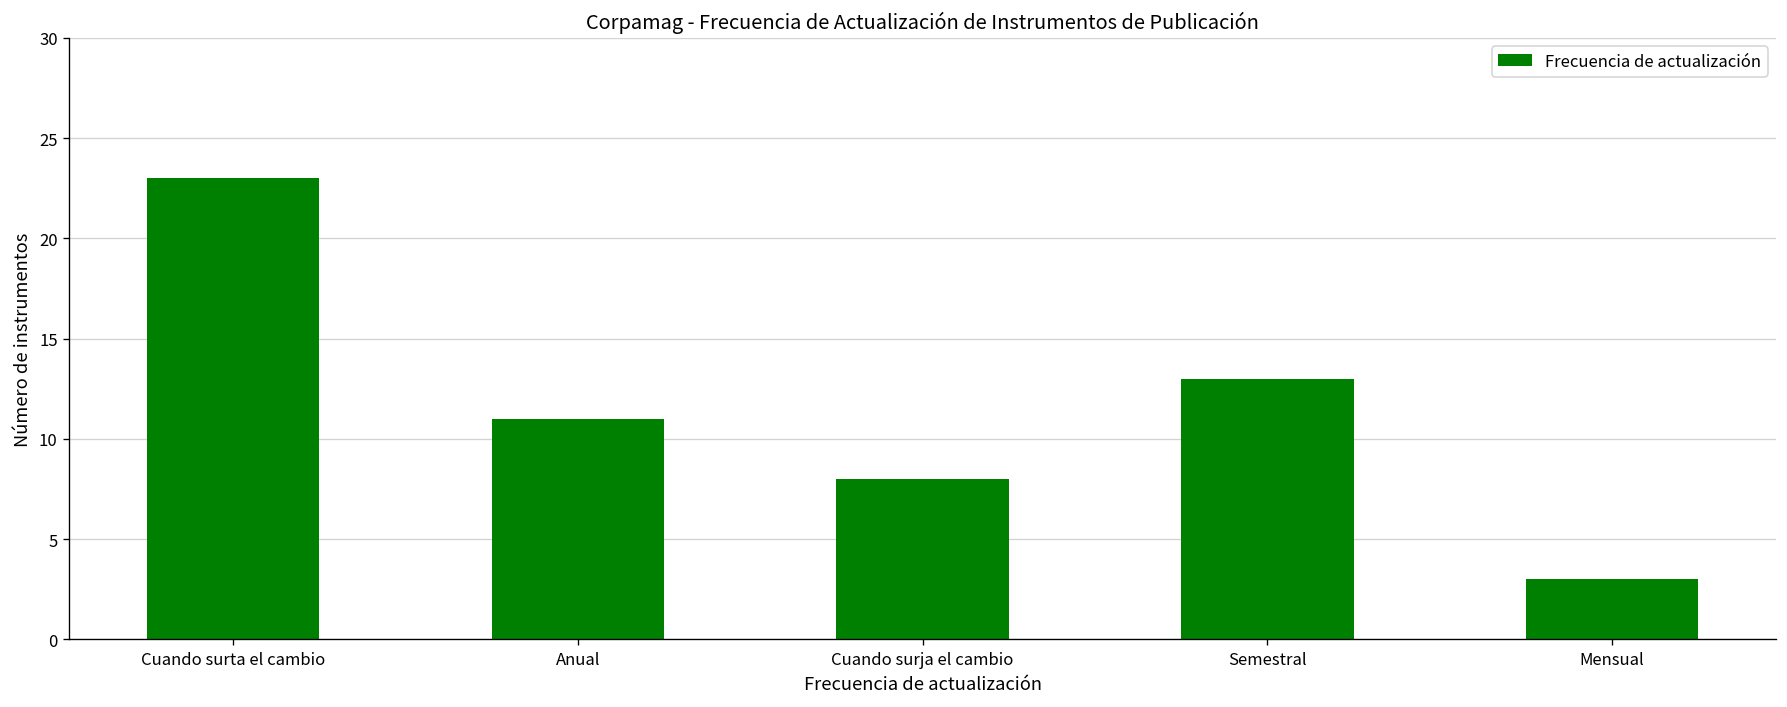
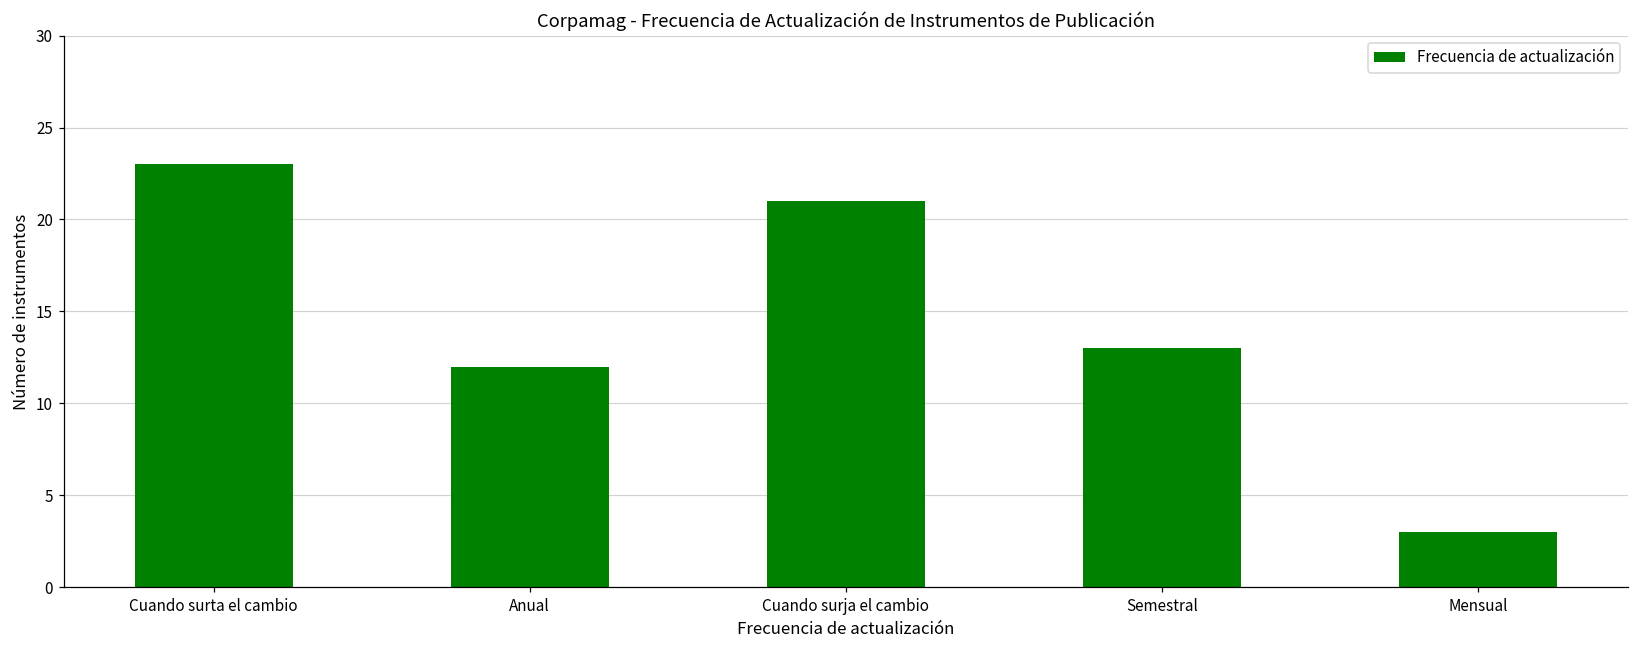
Anual: 11 -> 12
Cuando surja el cambio: 8 -> 21
